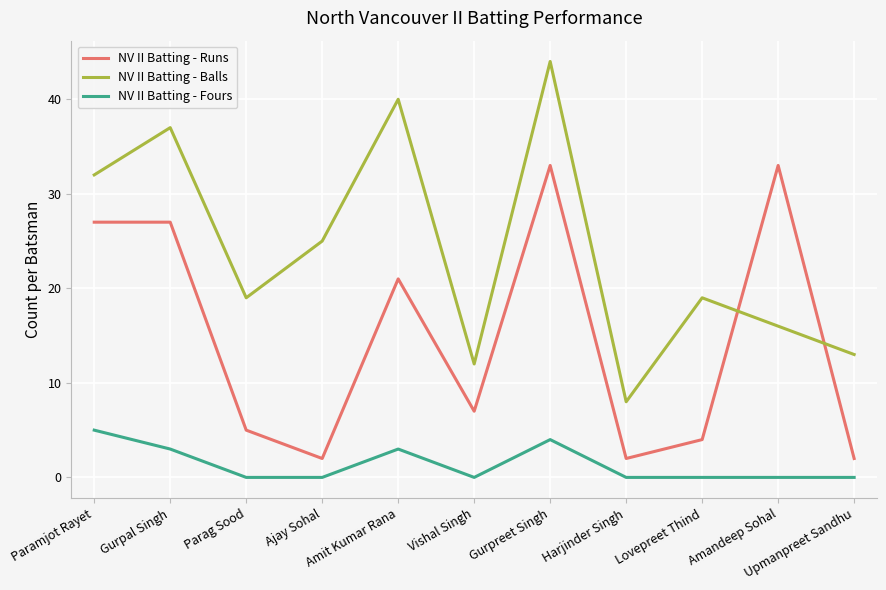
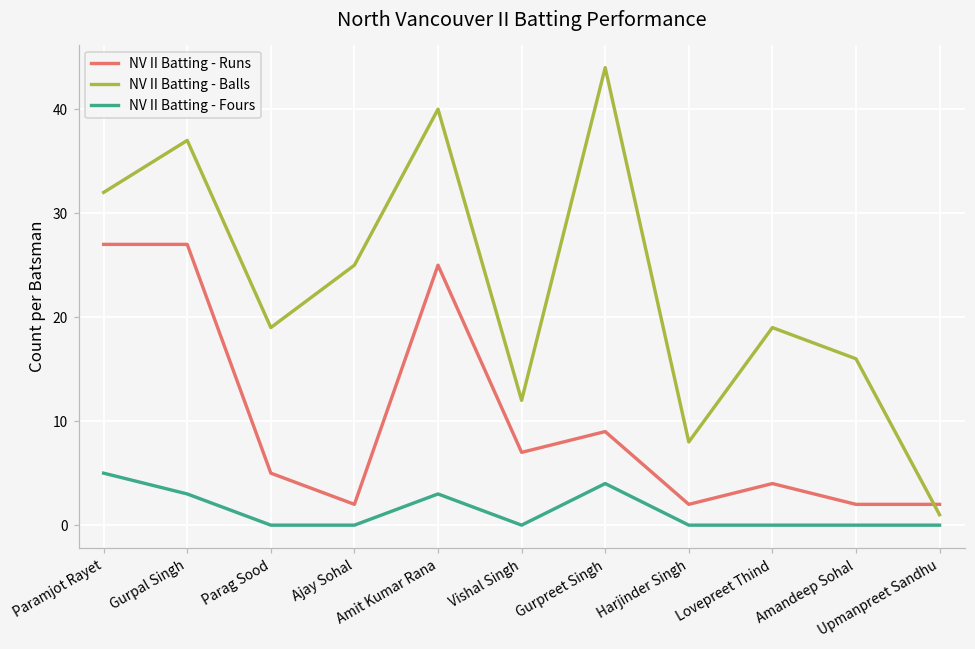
NV II Batting - Runs, Amit Kumar Rana: 21 -> 25
NV II Batting - Runs, Gurpreet Singh: 33 -> 9
NV II Batting - Runs, Amandeep Sohal: 33 -> 2
NV II Batting - Balls, Upmanpreet Sandhu: 13 -> 1
